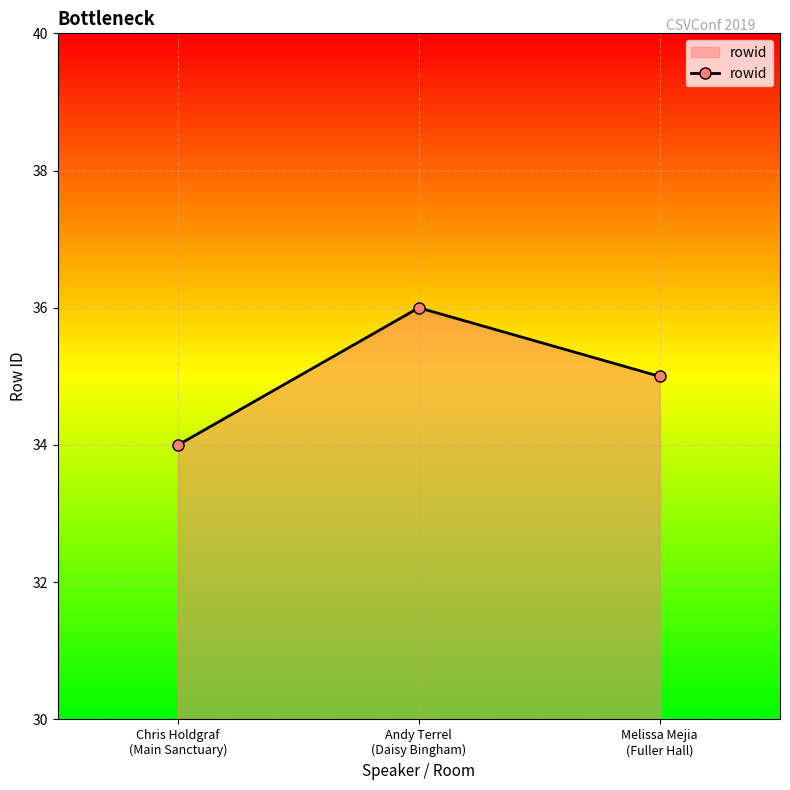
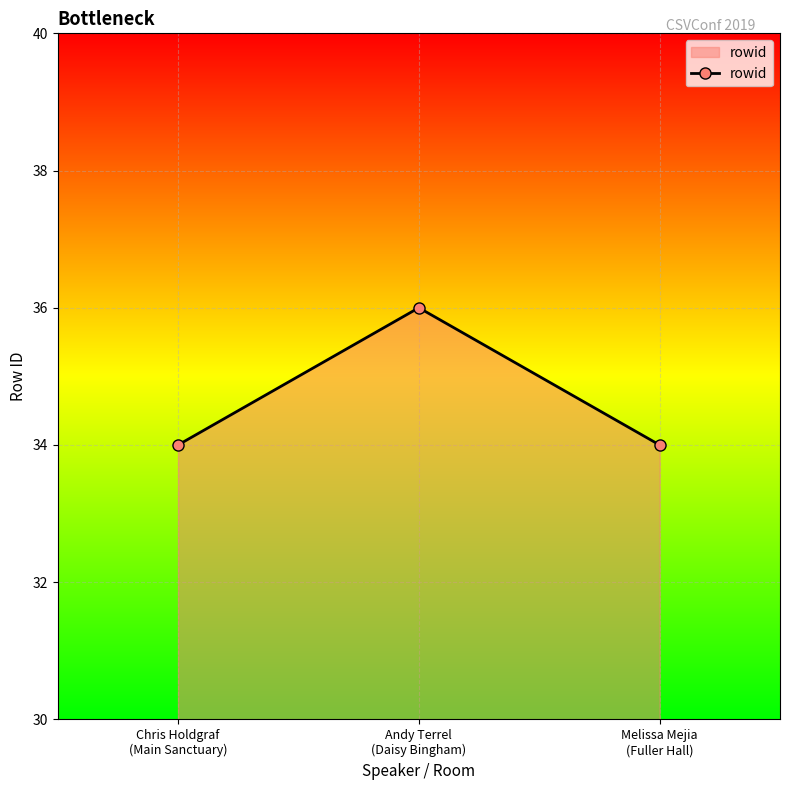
Melissa Mejia (Fuller Hall): 35 -> 34
